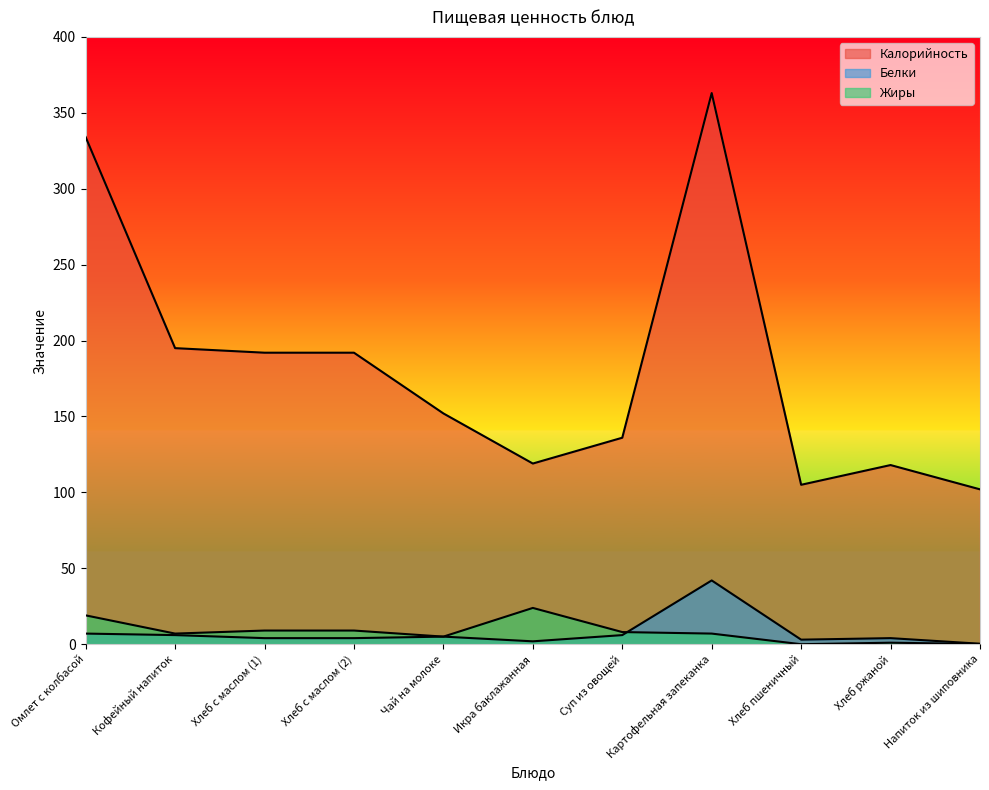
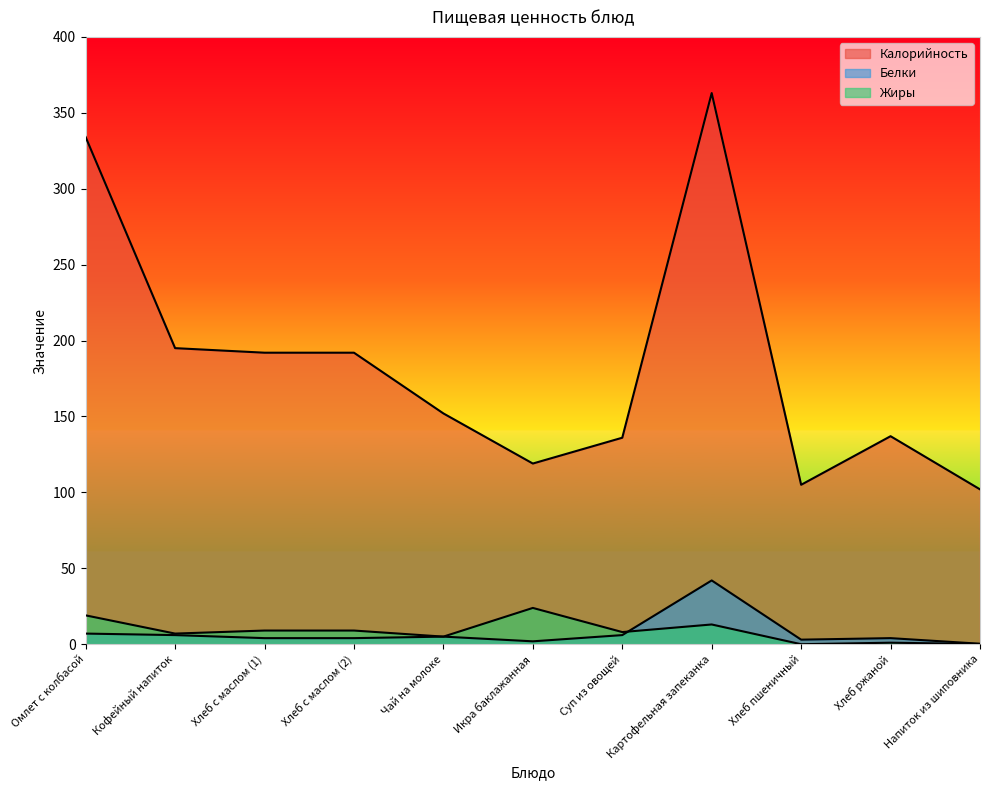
Жиры, Картофельная запеканка: 7 -> 13
Калорийность, Хлеб ржаной: 118 -> 137
